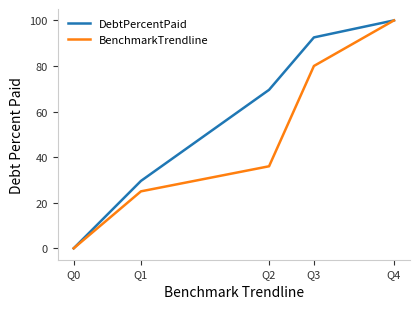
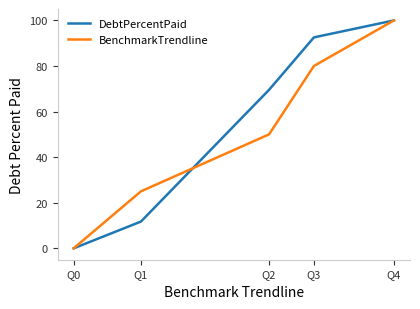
DebtPercentPaid, Q1: 30 -> 12
BenchmarkTrendline, Q2: 36 -> 50
